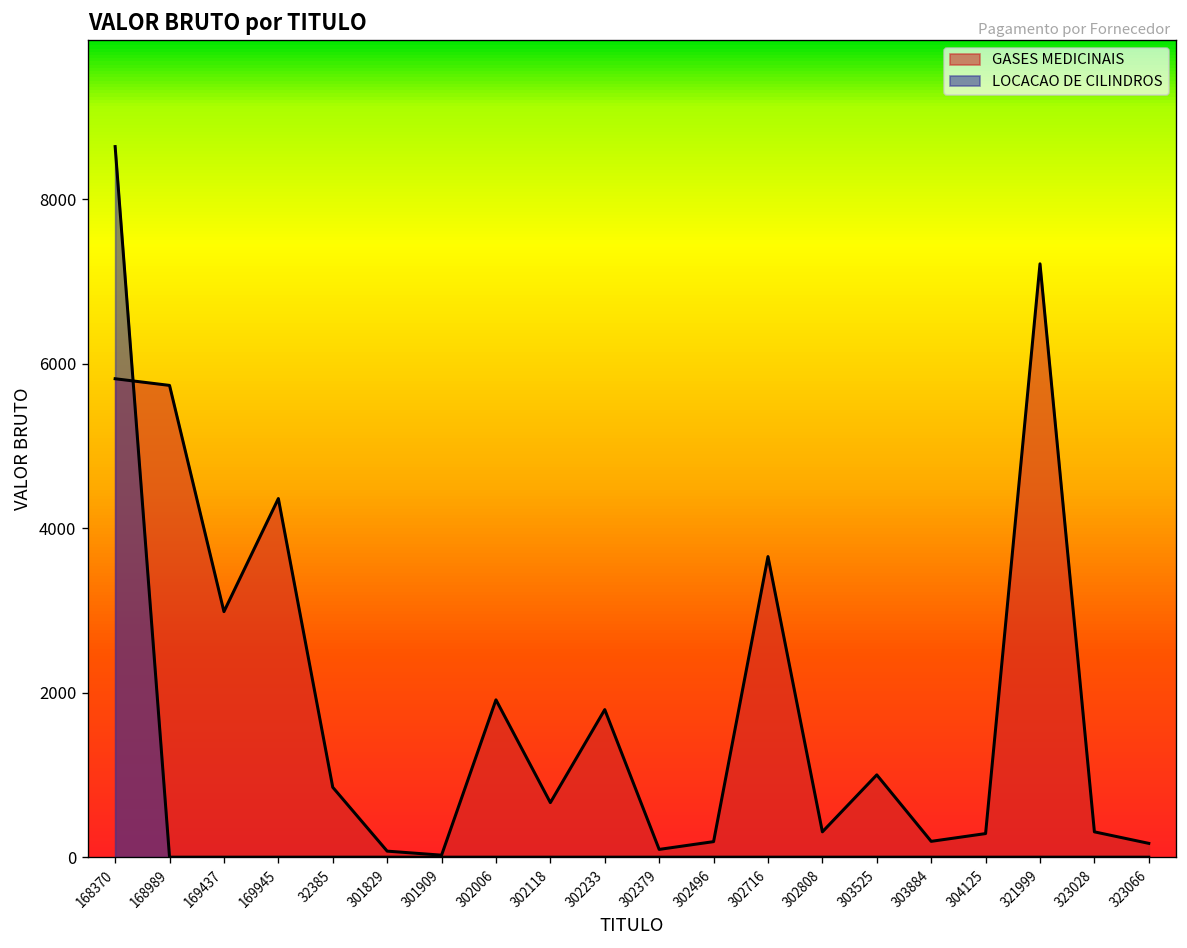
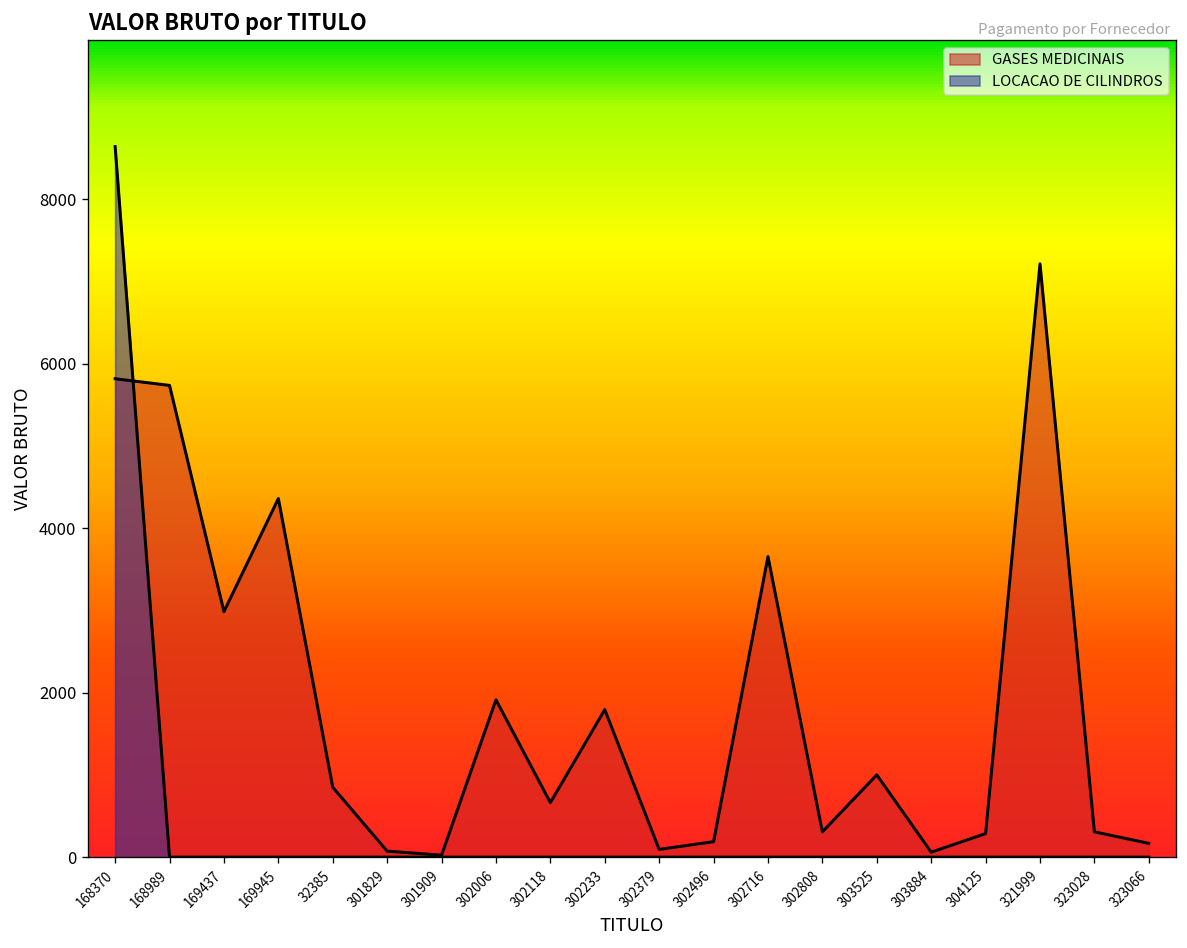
GASES MEDICINAIS, 303884: 200 -> 100
